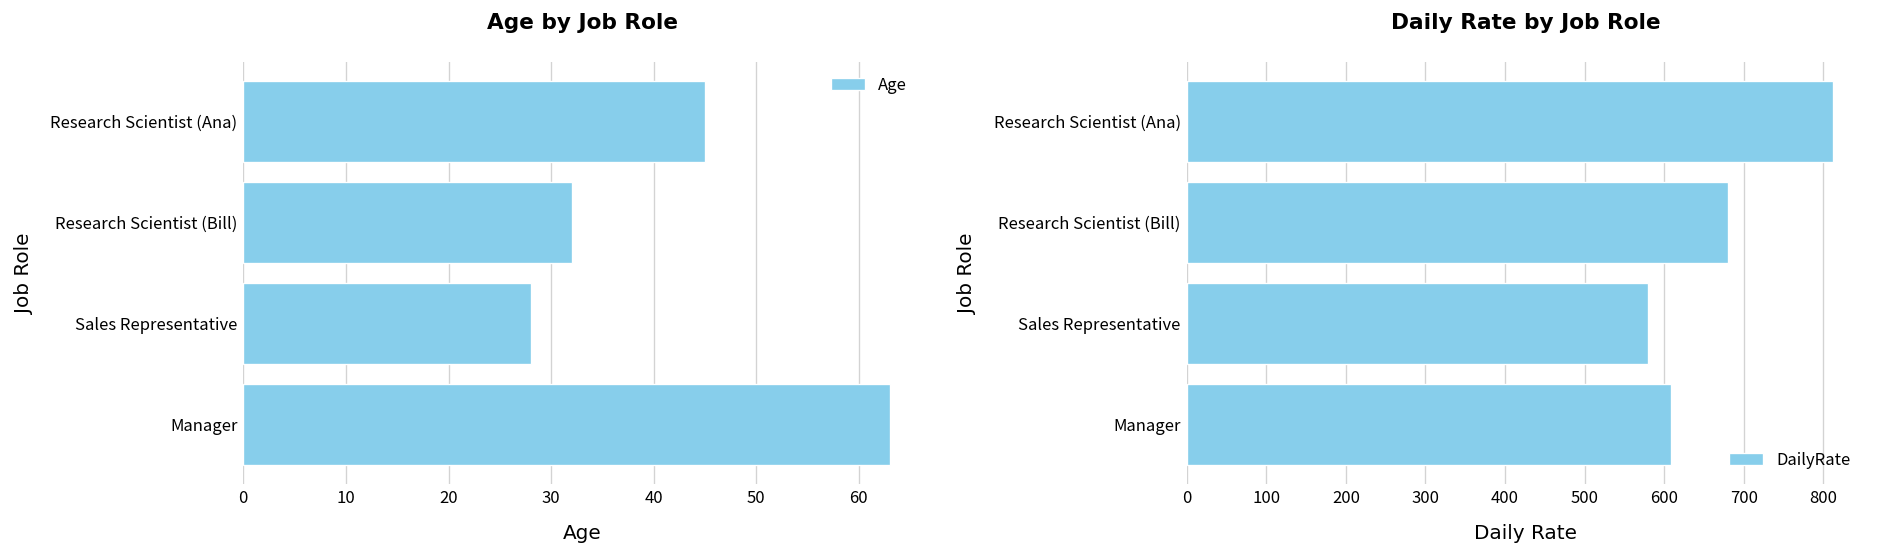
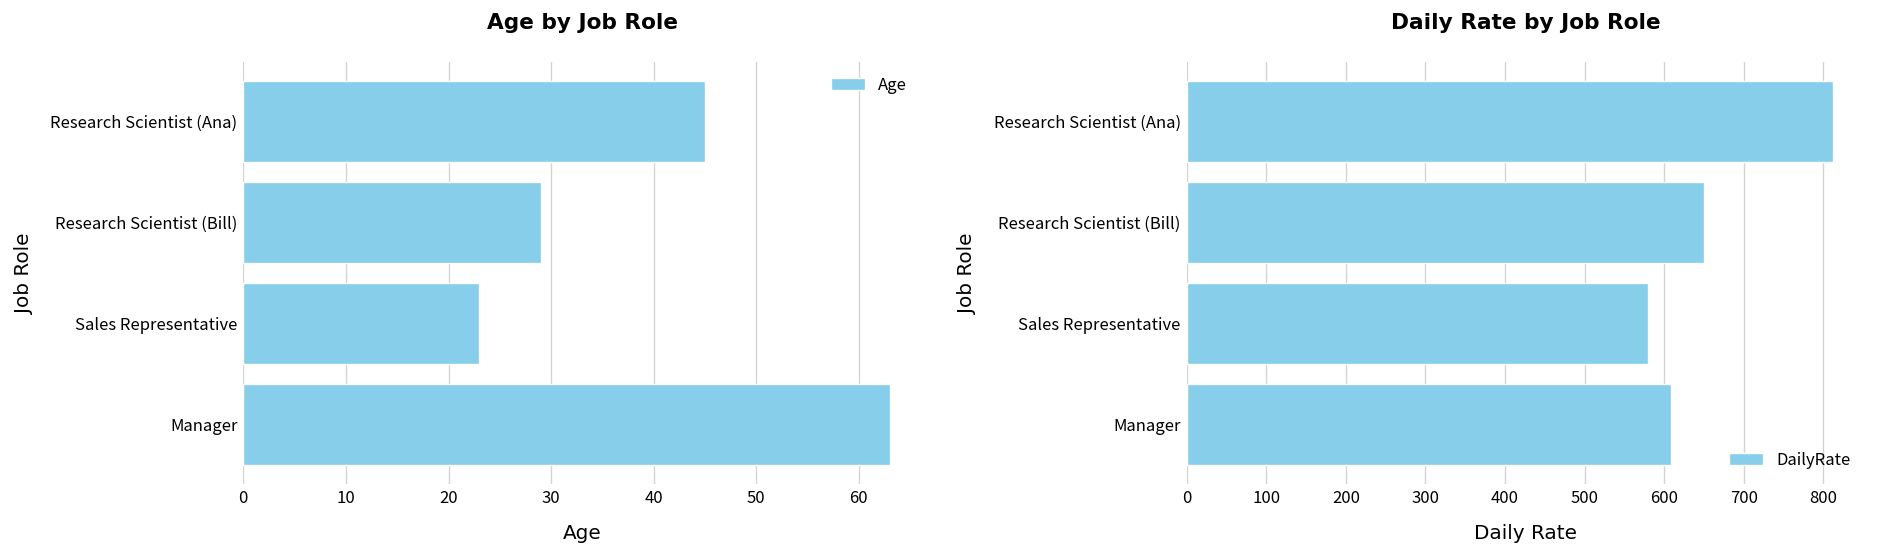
Age by Job Role, Research Scientist (Bill): 32 -> 29
Age by Job Role, Sales Representative: 28 -> 23
Daily Rate by Job Role, Research Scientist (Bill): 680 -> 650
